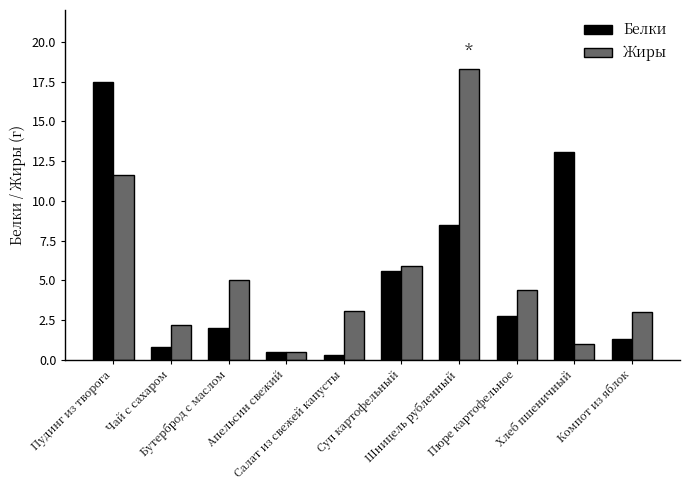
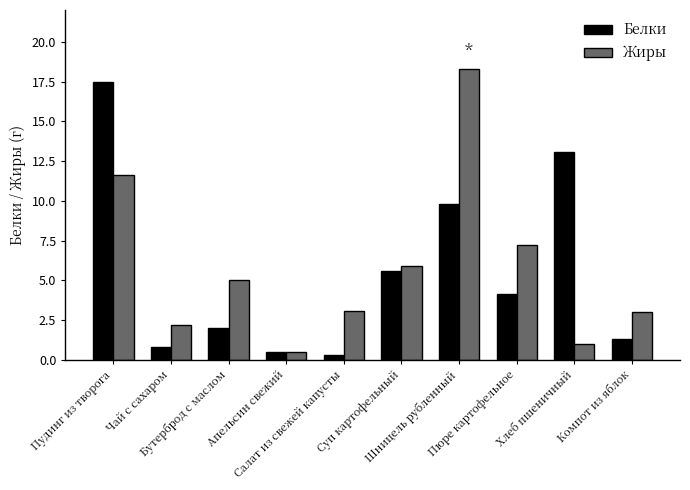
Белки, Шницель рубленный: 8.5 -> 9.8
Белки, Пюре картофельное: 2.7 -> 4.1
Жиры, Пюре картофельное: 4.4 -> 7.2
